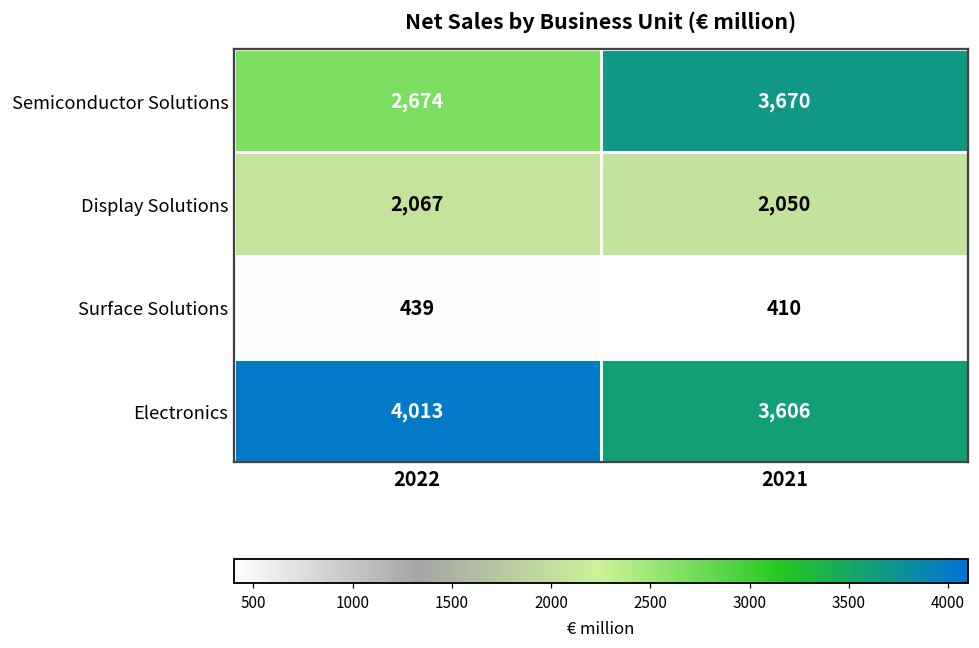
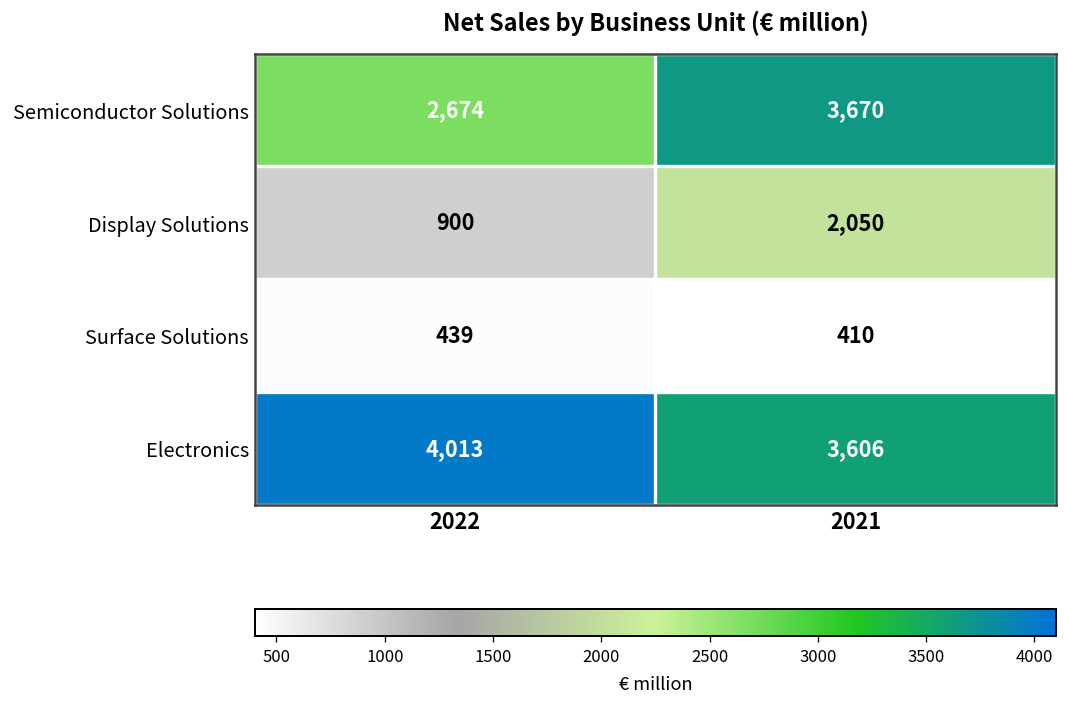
Display Solutions, 2022: 2,067 -> 900
